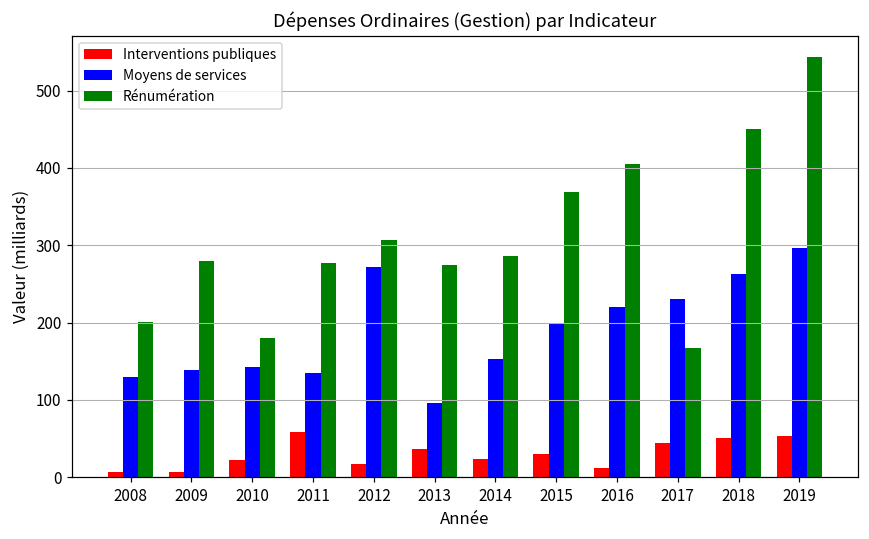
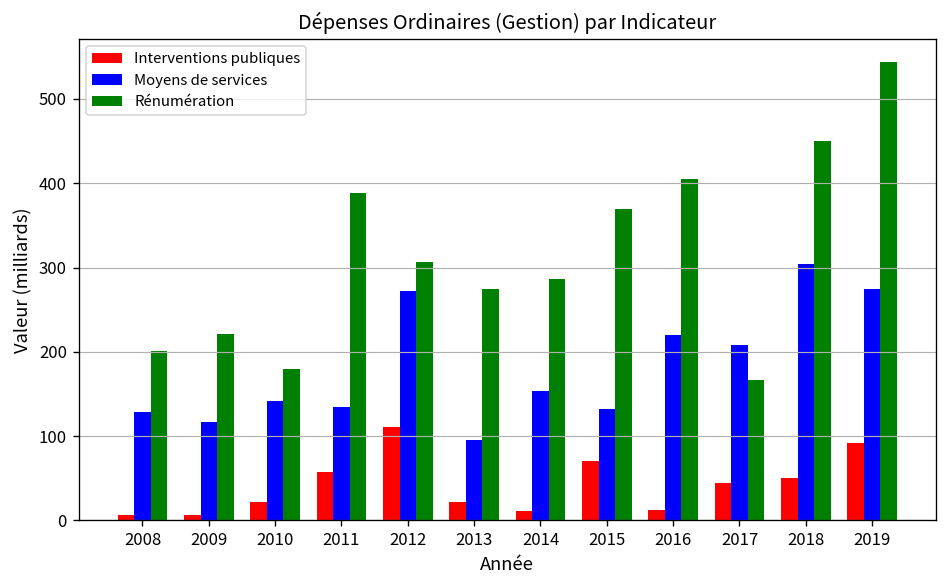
Moyens de services, 2009: 140 -> 120
Rénumération, 2009: 280 -> 220
Rénumération, 2011: 280 -> 390
Interventions publiques, 2012: 20 -> 110
Interventions publiques, 2013: 40 -> 20
Interventions publiques, 2014: 20 -> 10
Interventions publiques, 2015: 30 -> 70
Moyens de services, 2015: 200 -> 130
Moyens de services, 2017: 230 -> 210
Moyens de services, 2018: 260 -> 300
Interventions publiques, 2019: 50 -> 90
Moyens de services, 2019: 300 -> 270
